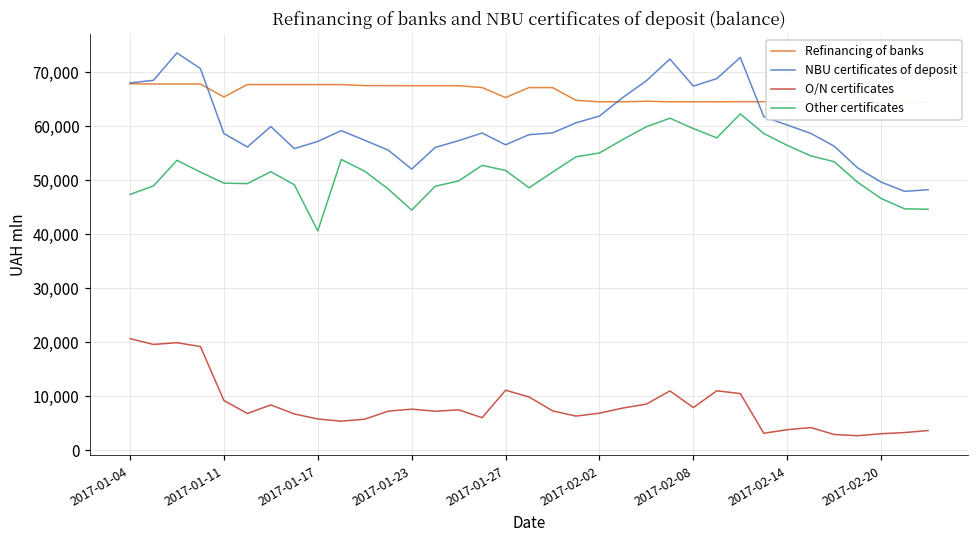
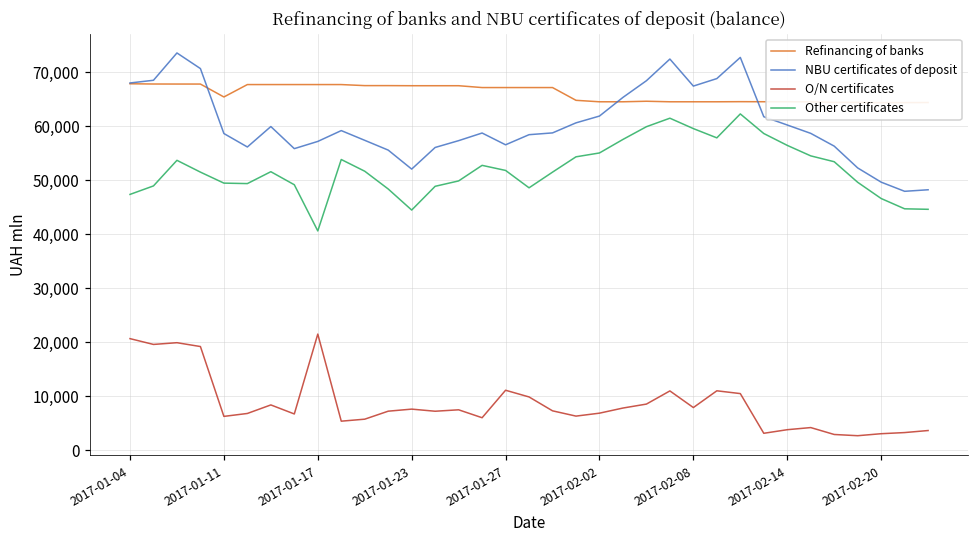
O/N certificates, 2017-01-11: 9,000 -> 6,000
O/N certificates, 2017-01-17: 6,000 -> 21,000
Refinancing of banks, 2017-01-27: 65,000 -> 67,000
